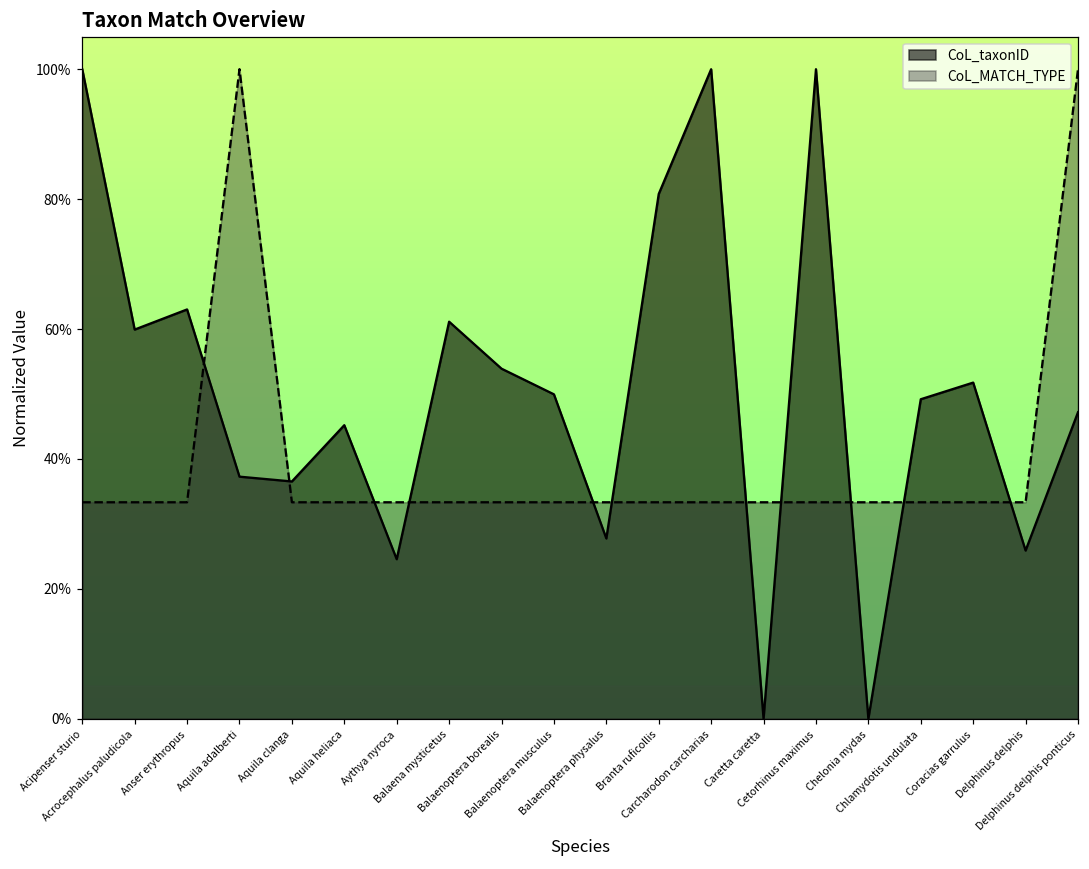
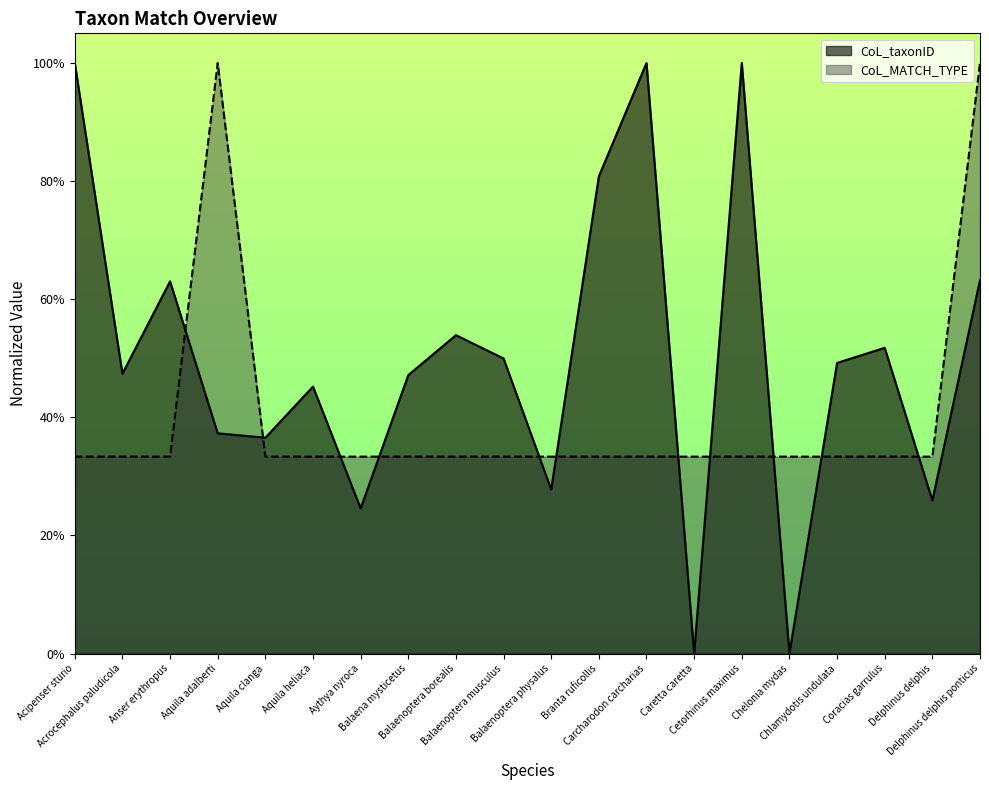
CoL_taxonID, Acrocephalus paludicola: 60% -> 47%
CoL_taxonID, Balaena mysticetus: 61% -> 47%
CoL_taxonID, Delphinus delphis ponticus: 47% -> 63%
